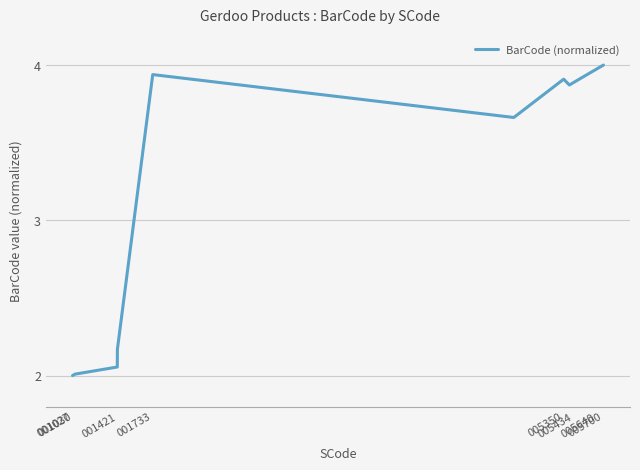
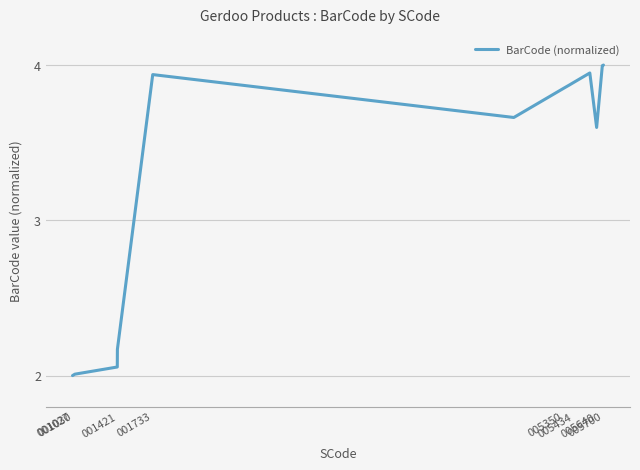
005350: 3.91 -> 3.85
005640: 3.97 -> 3.60
